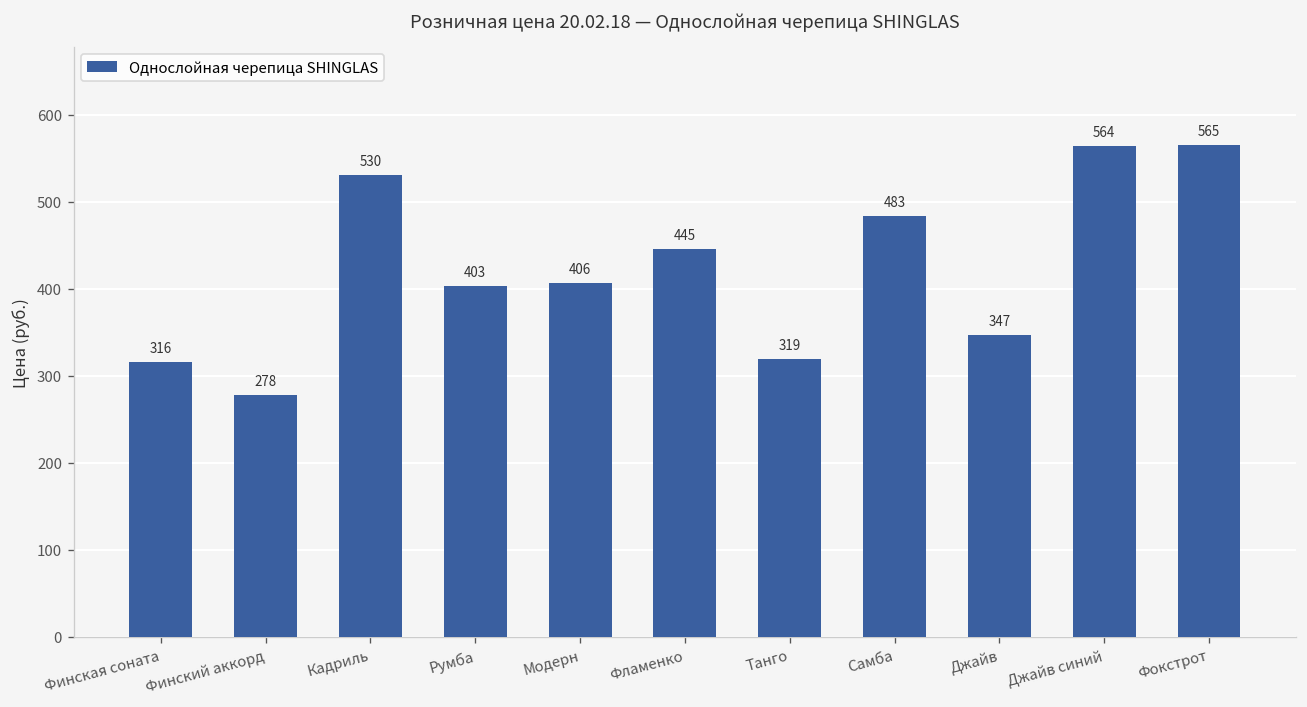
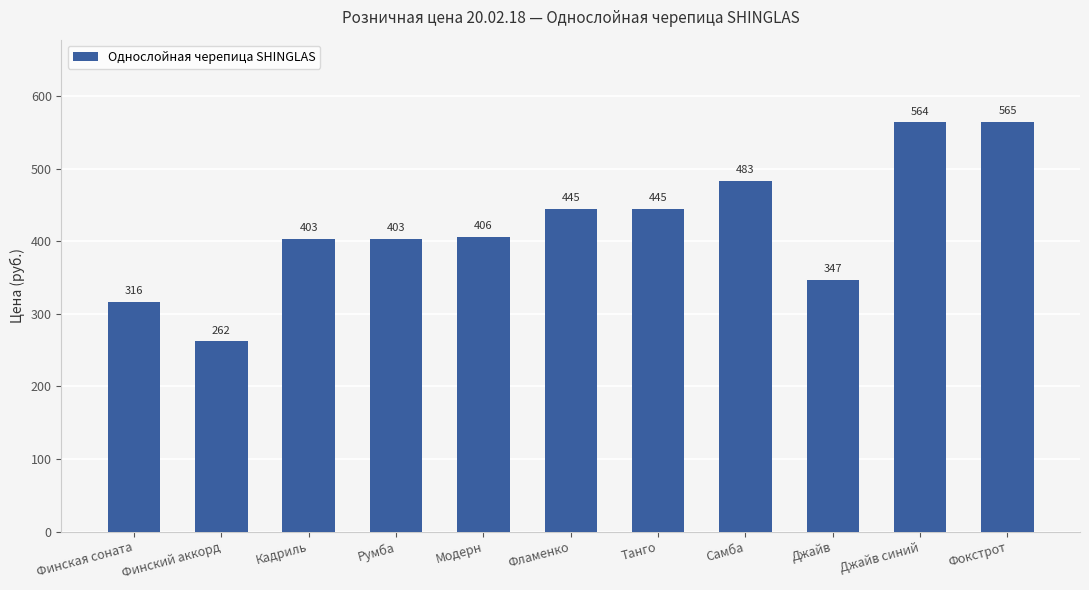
Финский аккорд: 278 -> 262
Кадриль: 530 -> 403
Танго: 319 -> 445
